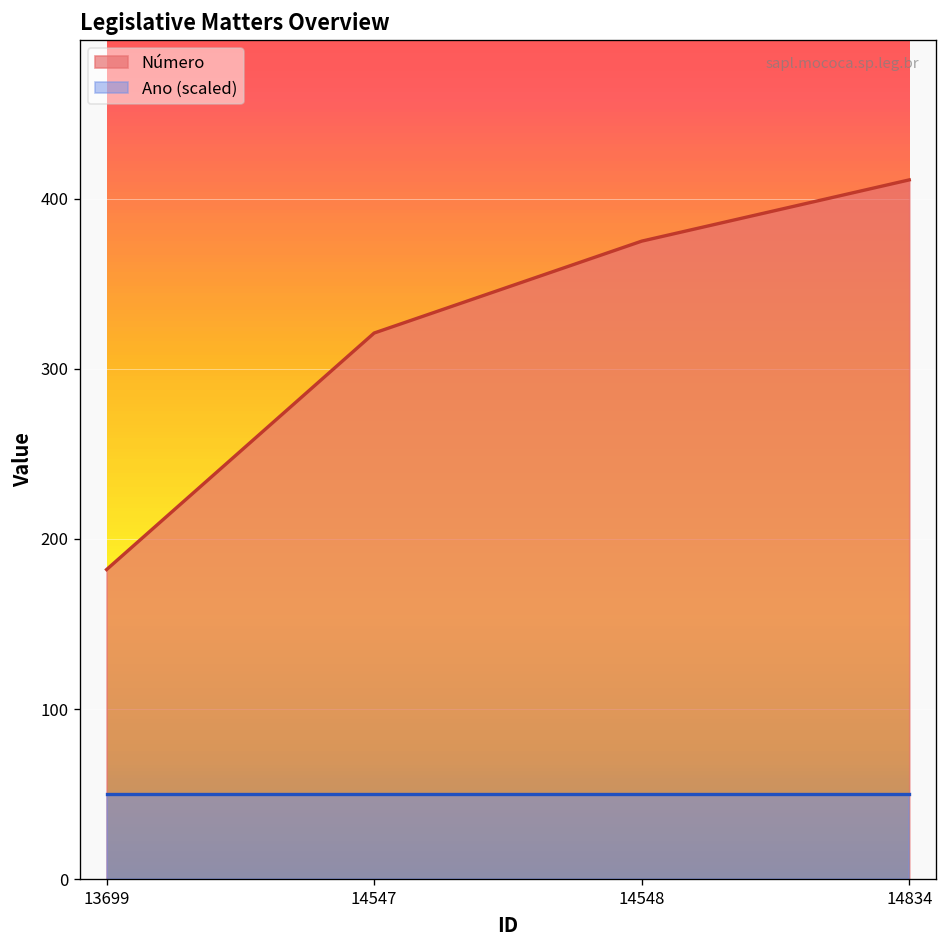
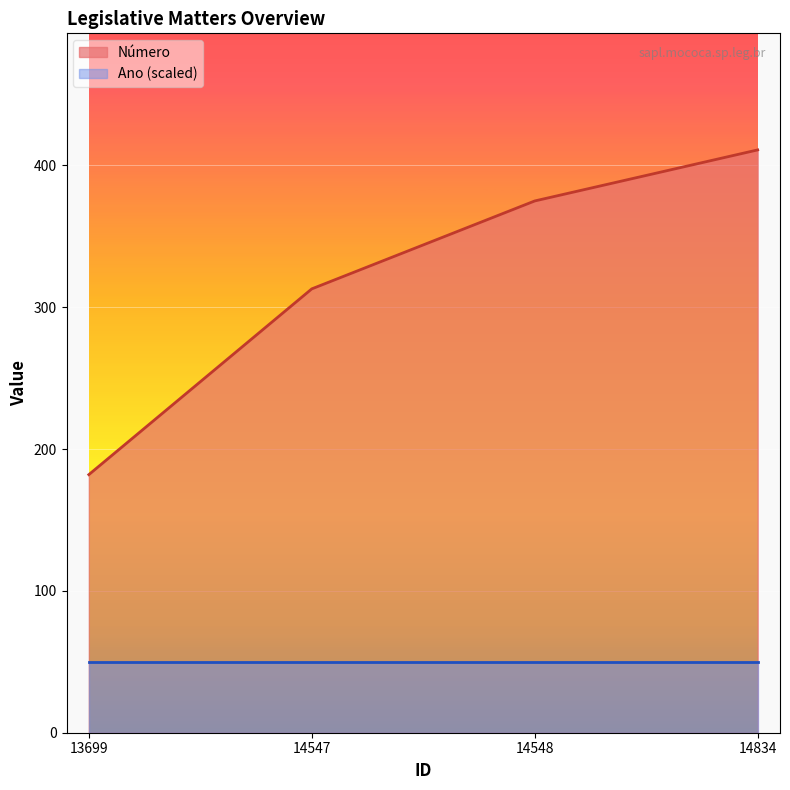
Número, 14547: 321 -> 313
